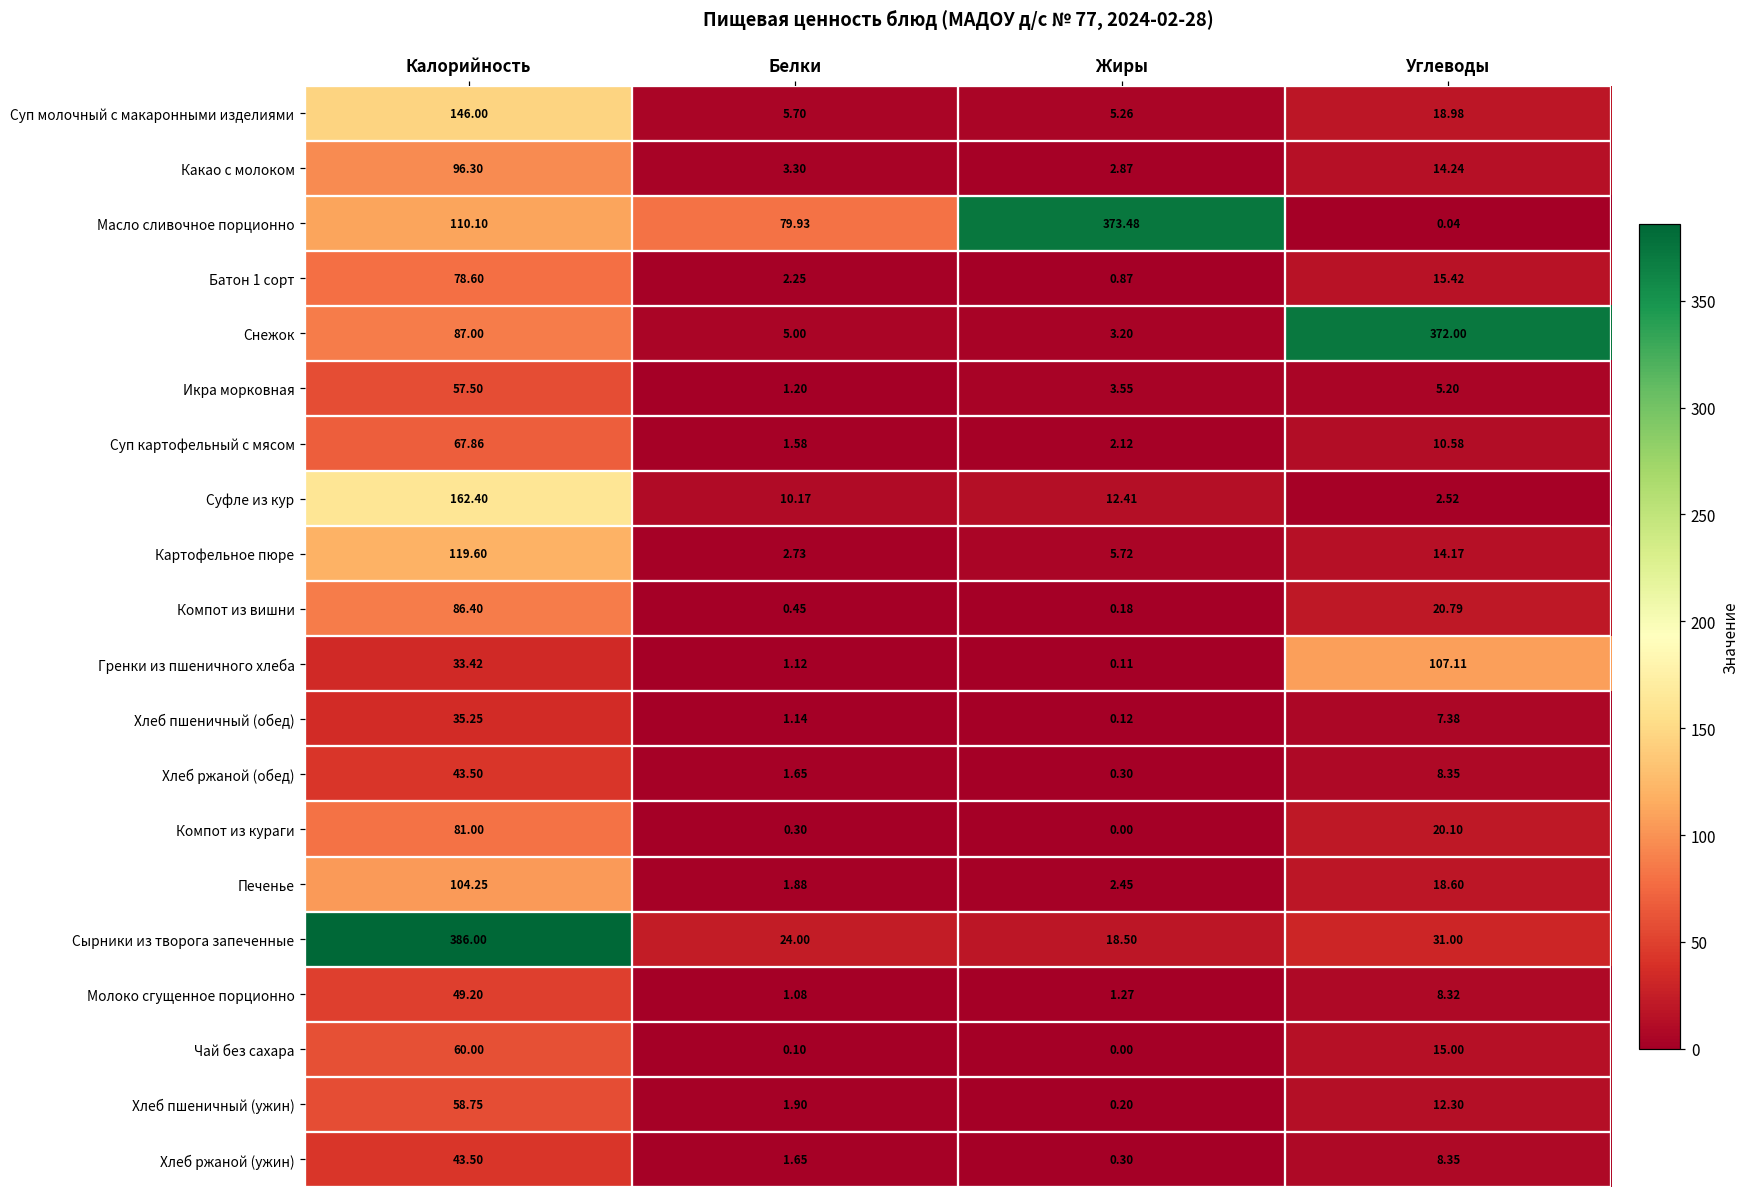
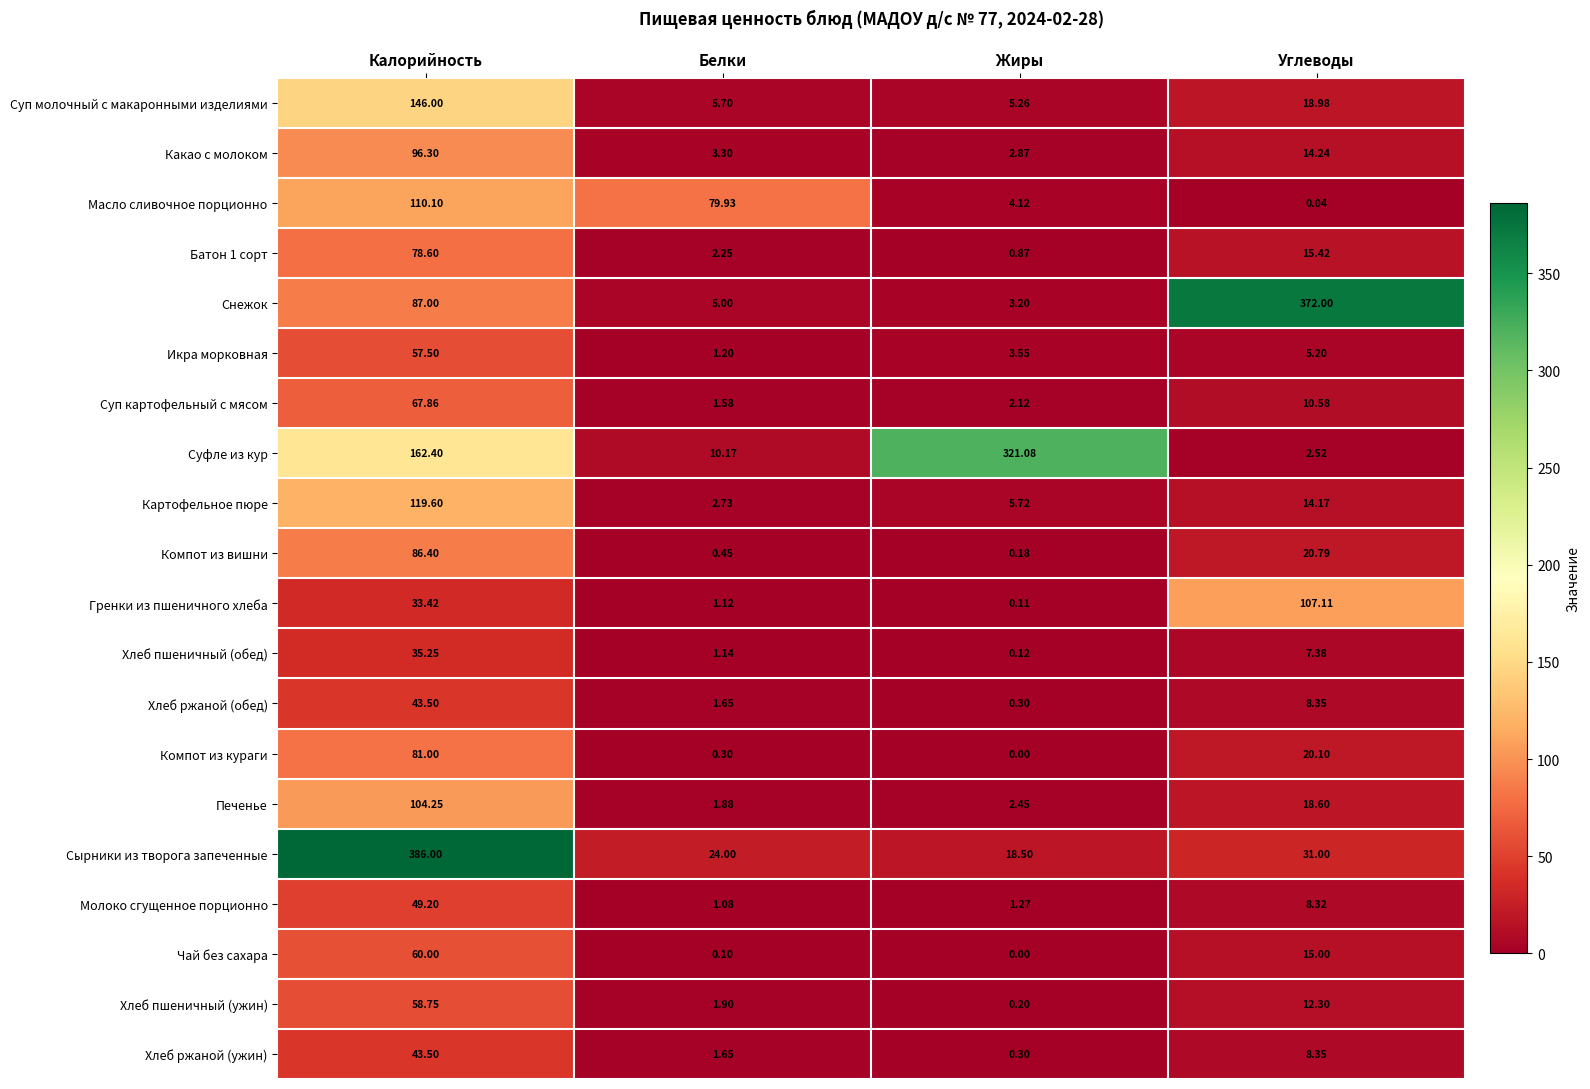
Масло сливочное порционно, Жиры: 373.48 -> 4.12
Суфле из кур, Жиры: 12.41 -> 321.08
